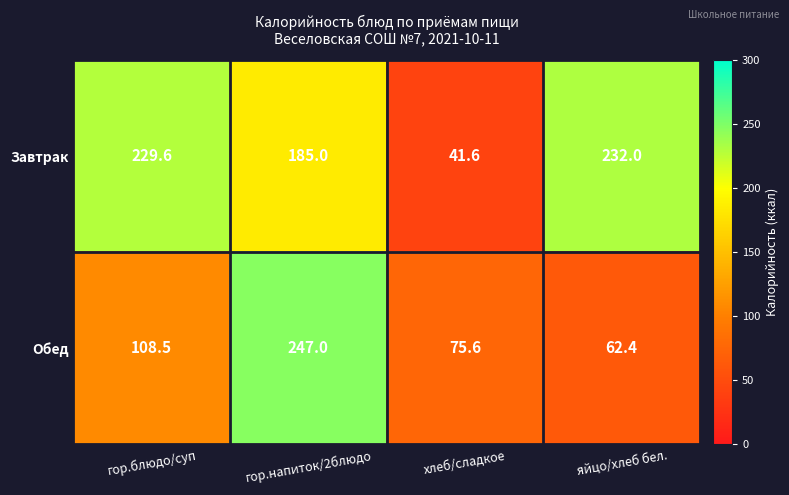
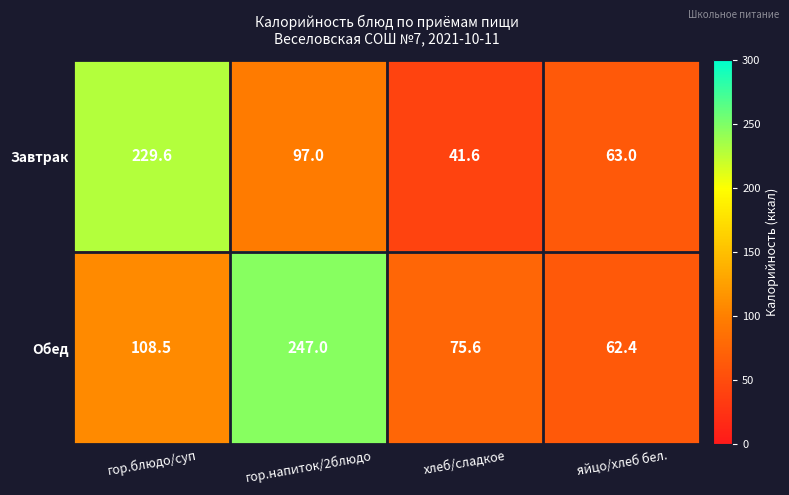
Завтрак, гор.напиток/2блюдо: 185.0 -> 97.0
Завтрак, яйцо/хлеб бел.: 232.0 -> 63.0
